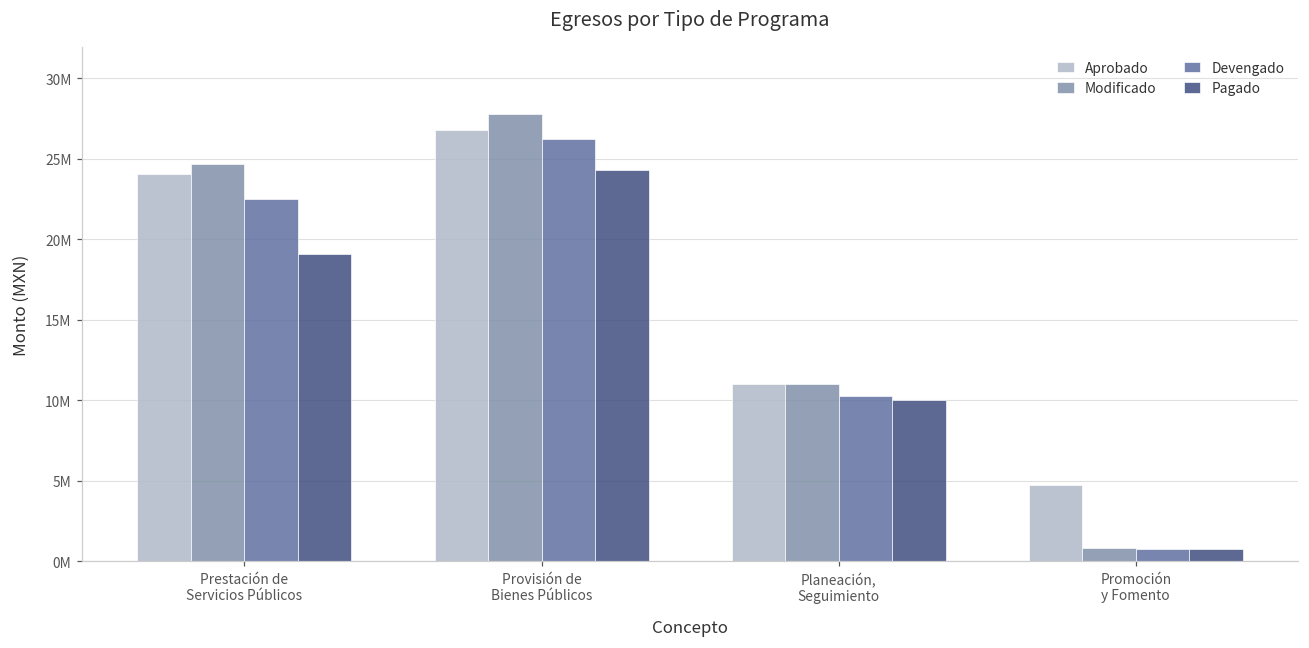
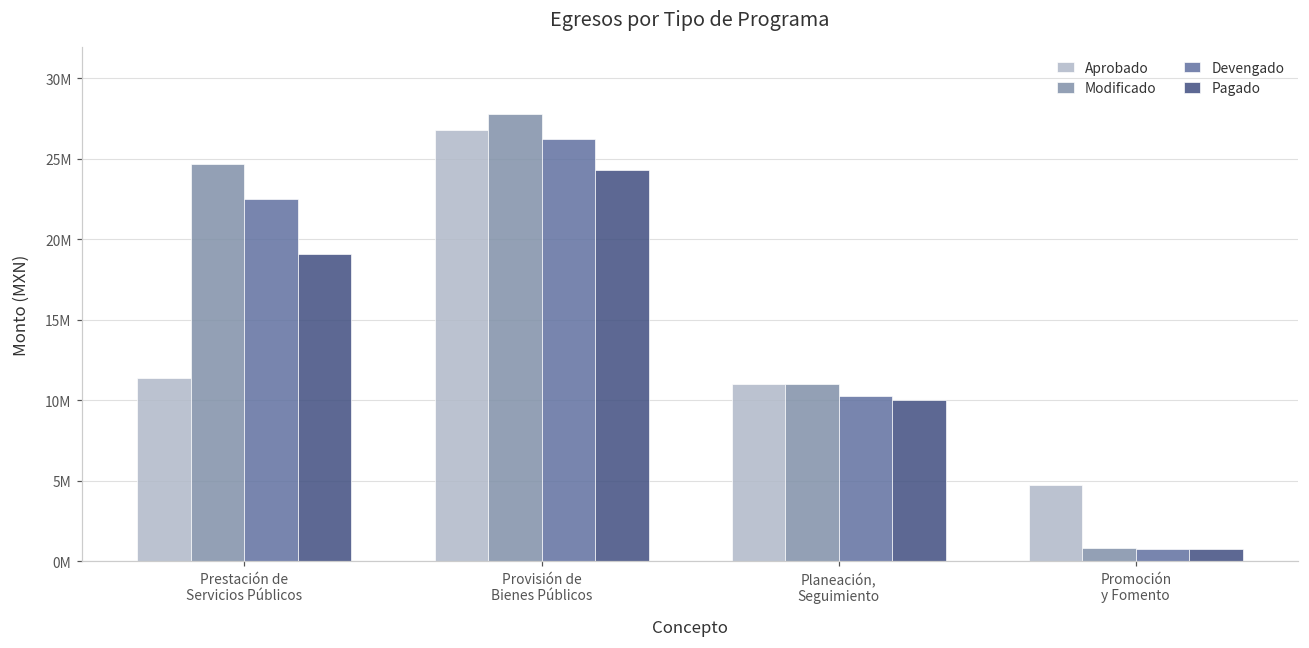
Aprobado, Prestación de Servicios Públicos: 24100000 -> 11400000
